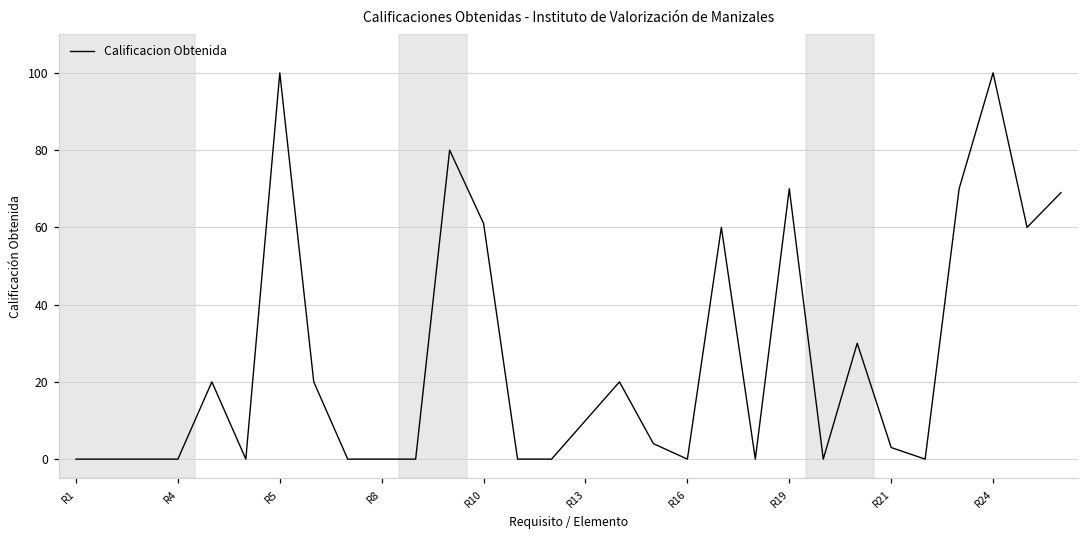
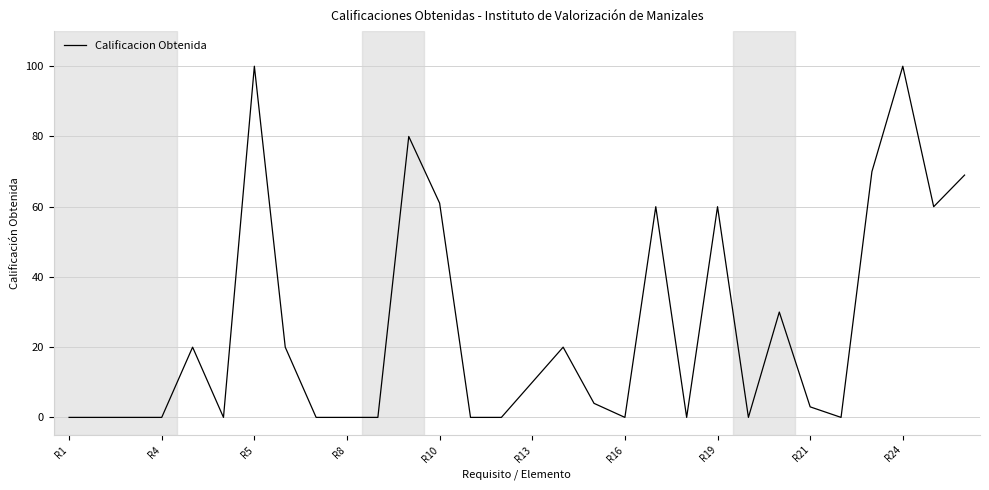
R19: 70 -> 60
